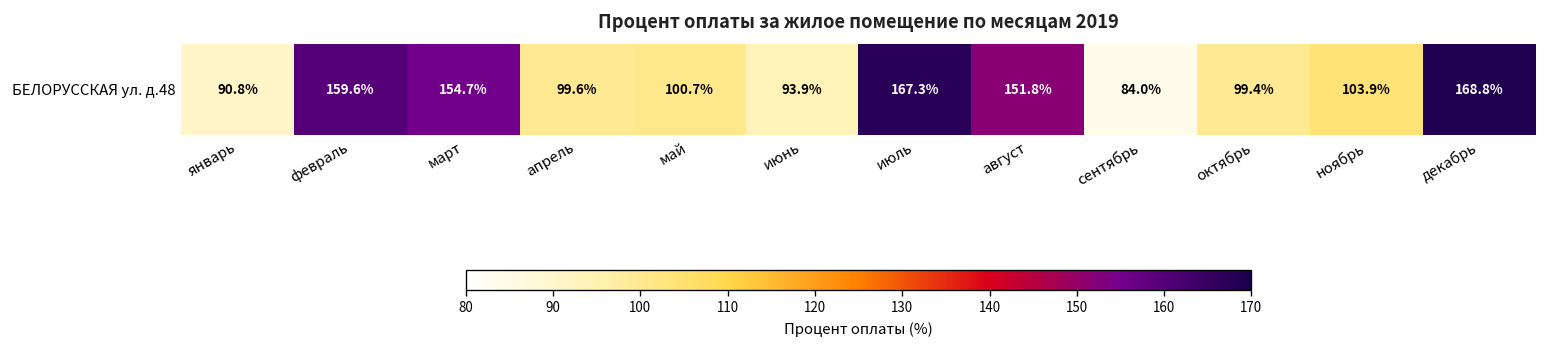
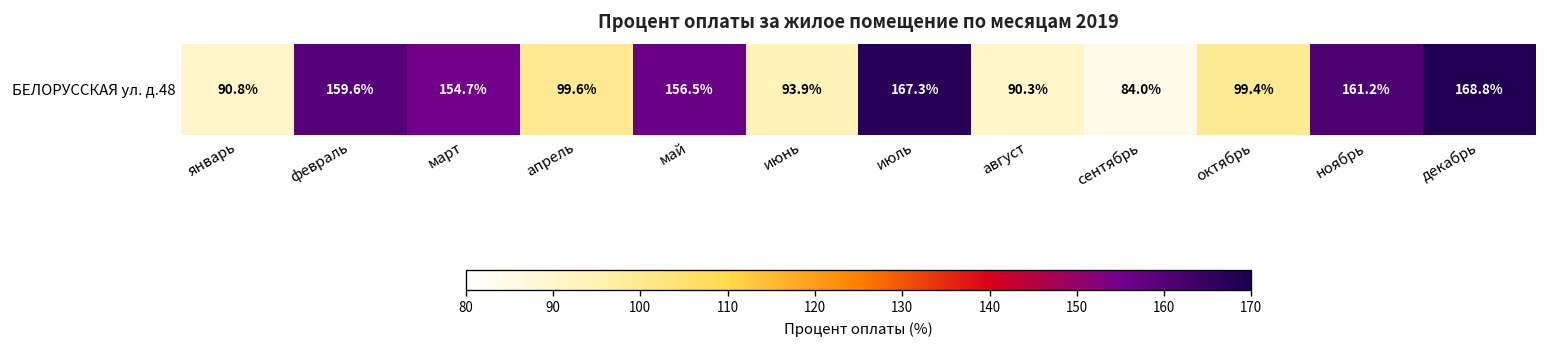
БЕЛОРУССКАЯ ул. д.48, май: 100.7% -> 156.5%
БЕЛОРУССКАЯ ул. д.48, август: 151.8% -> 90.3%
БЕЛОРУССКАЯ ул. д.48, ноябрь: 103.9% -> 161.2%
